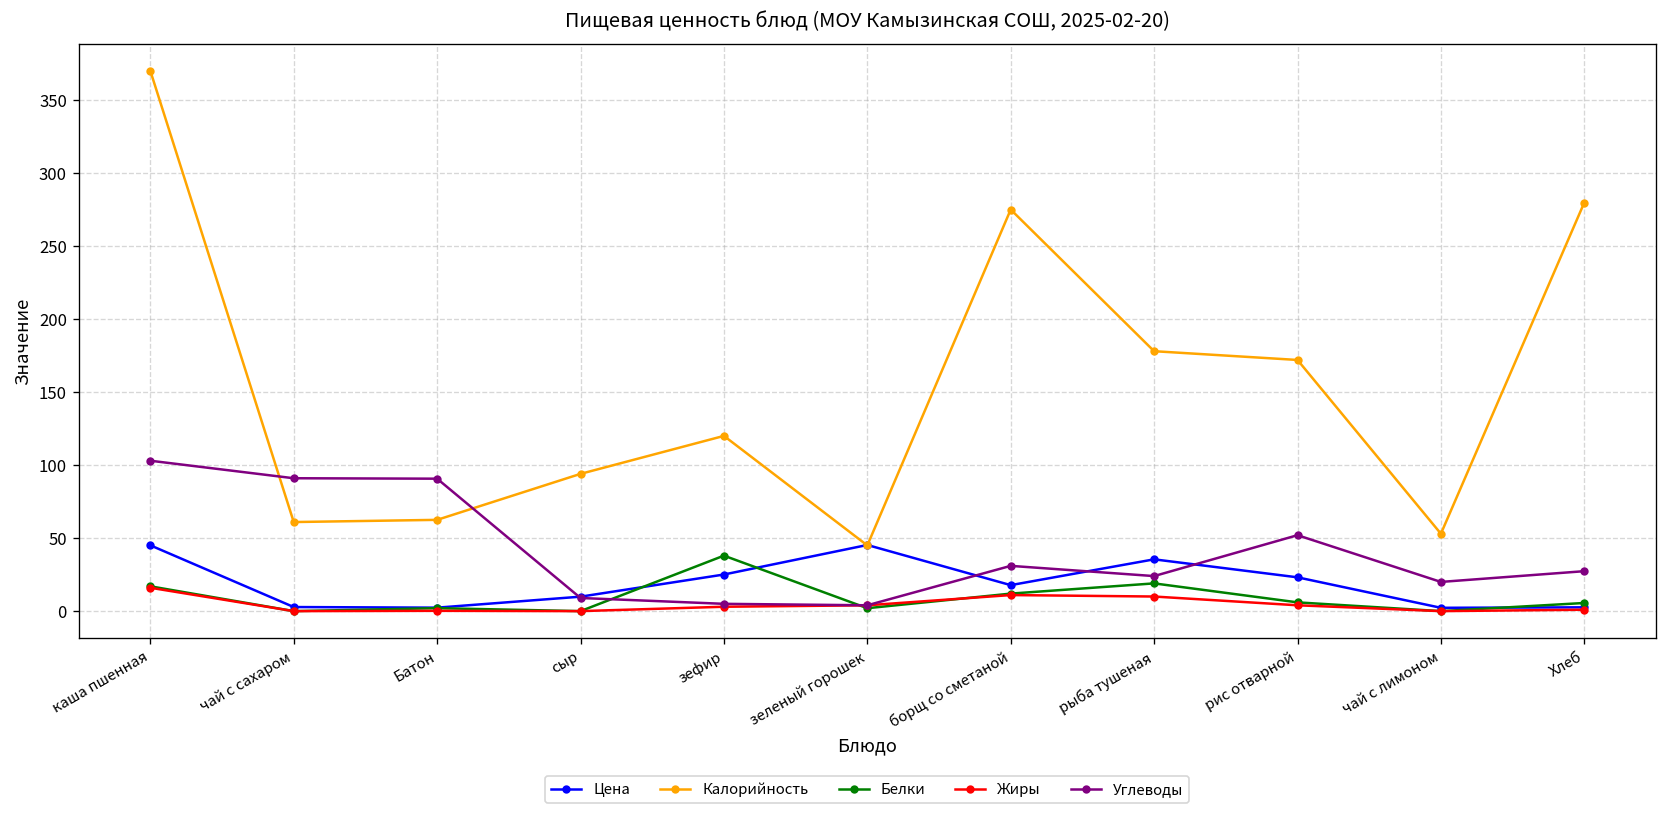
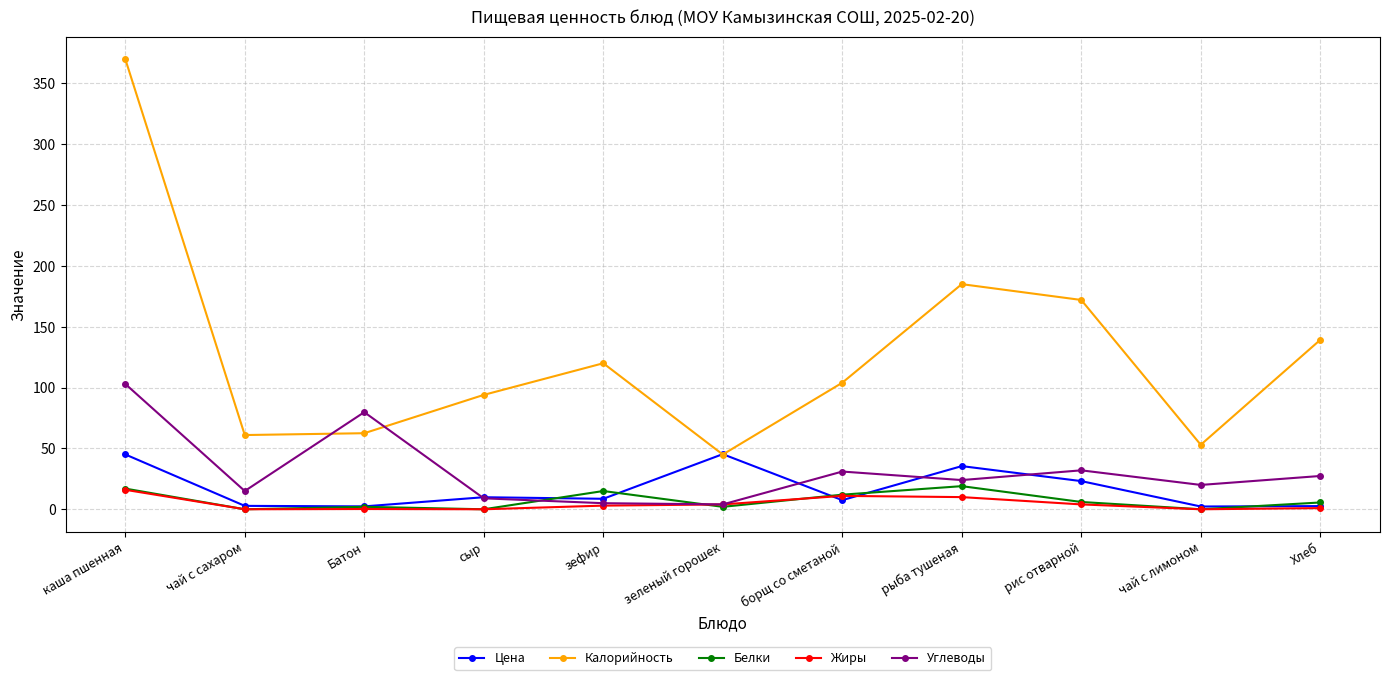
Углеводы, чай с сахаром: 91 -> 15
Углеводы, Батон: 91 -> 80
Цена, зефир: 25 -> 9
Белки, зефир: 38 -> 15
Цена, борщ со сметаной: 18 -> 8
Калорийность, борщ со сметаной: 275 -> 104
Калорийность, рыба тушеная: 178 -> 185
Углеводы, рис отварной: 52 -> 32
Калорийность, Хлеб: 280 -> 139
